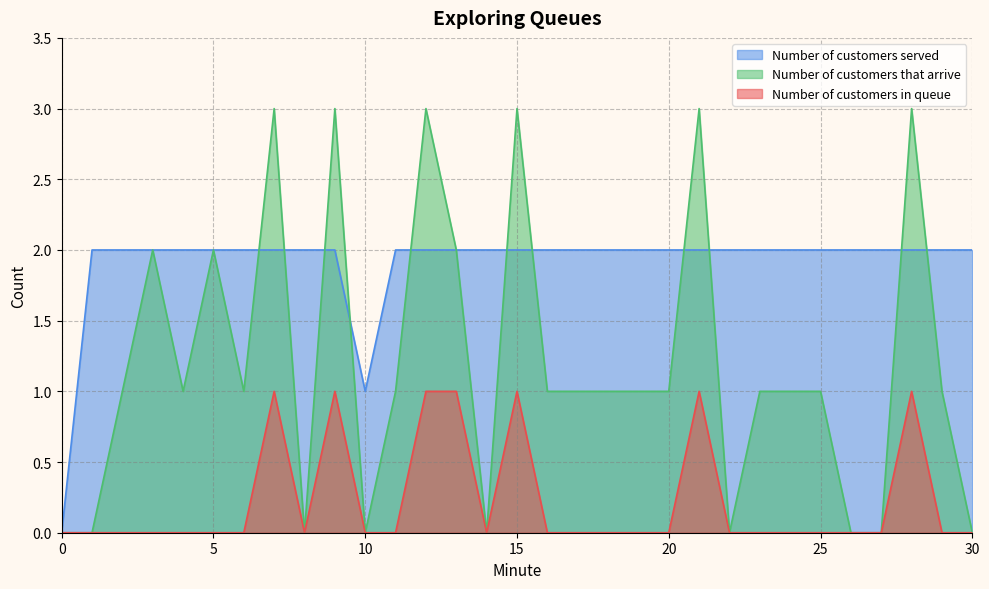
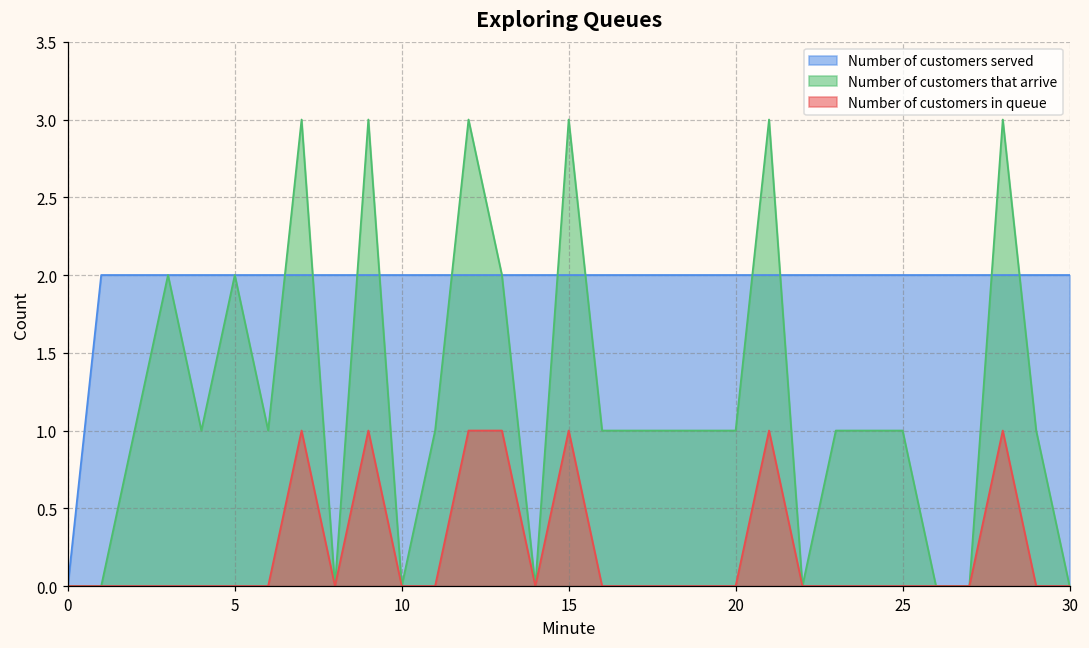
Number of customers served, 10: 1 -> 2
